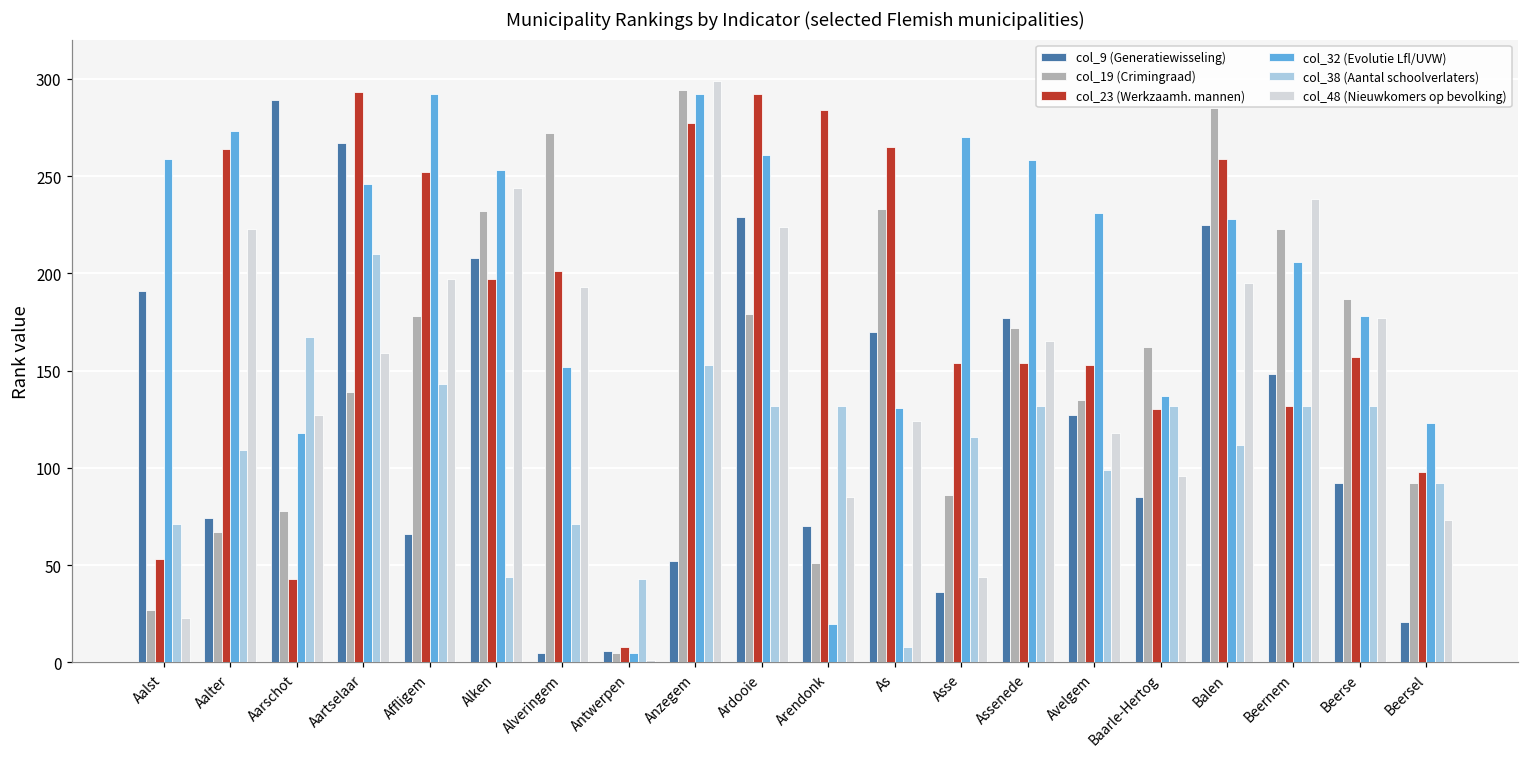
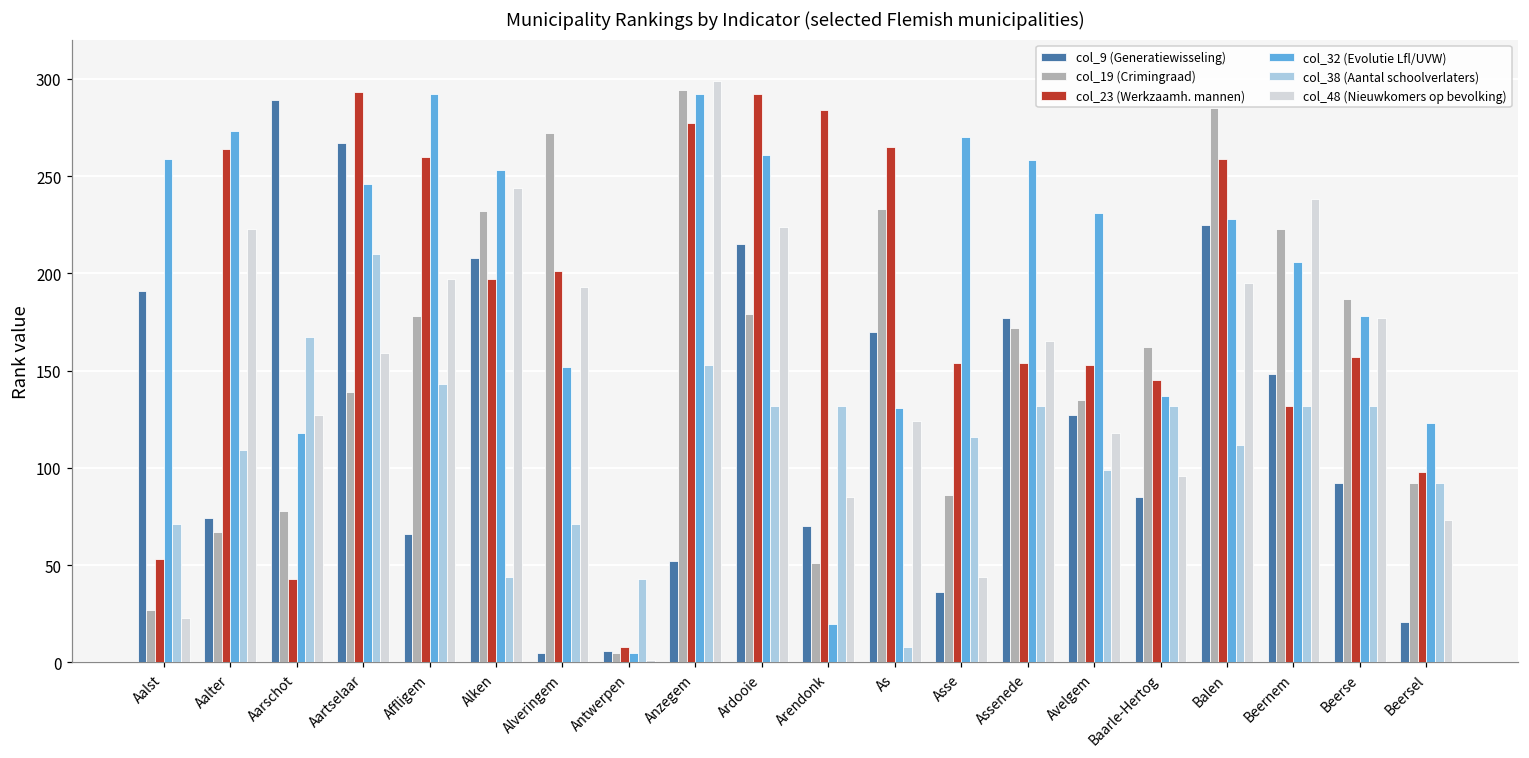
col_23 (Werkzaamh. mannen), Affligem: 252 -> 260
col_9 (Generatiewisseling), Ardooie: 229 -> 215
col_23 (Werkzaamh. mannen), Baarle-Hertog: 130 -> 145
